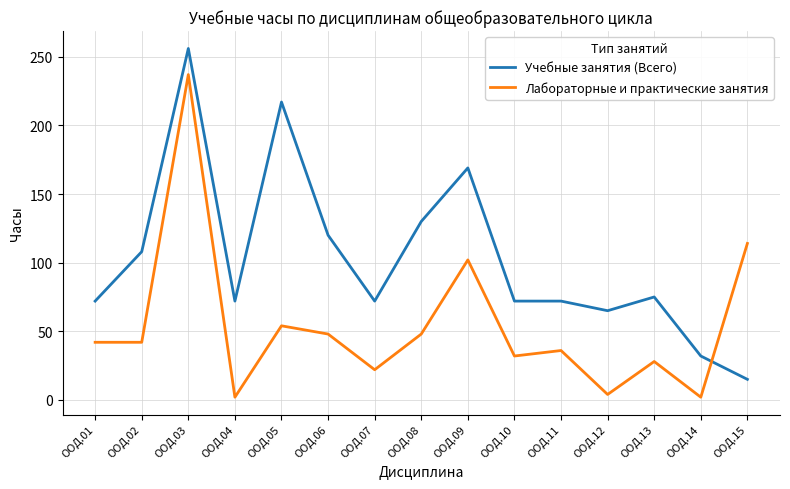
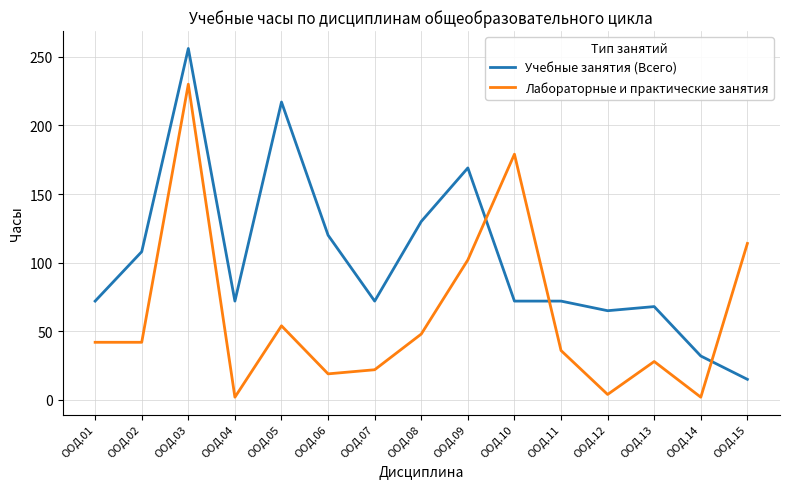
Лабораторные и практические занятия, ООД.03: 237 -> 230
Лабораторные и практические занятия, ООД.06: 48 -> 19
Лабораторные и практические занятия, ООД.10: 32 -> 179
Учебные занятия (Всего), ООД.13: 75 -> 68
